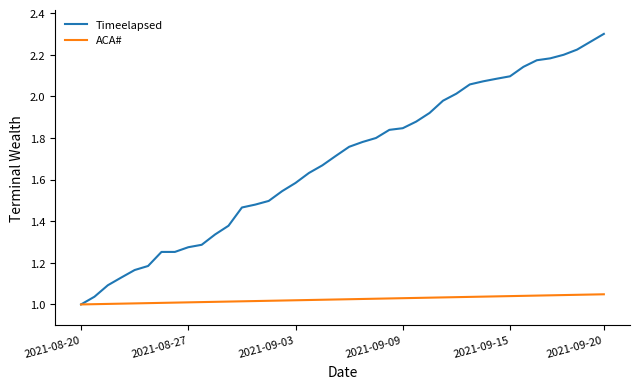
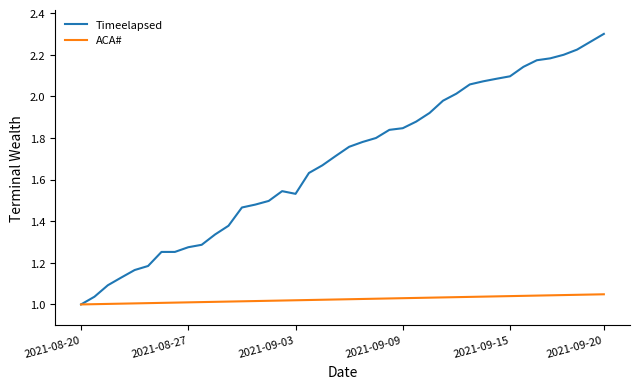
Timeelapsed, 2021-09-03: 1.58 -> 1.53
